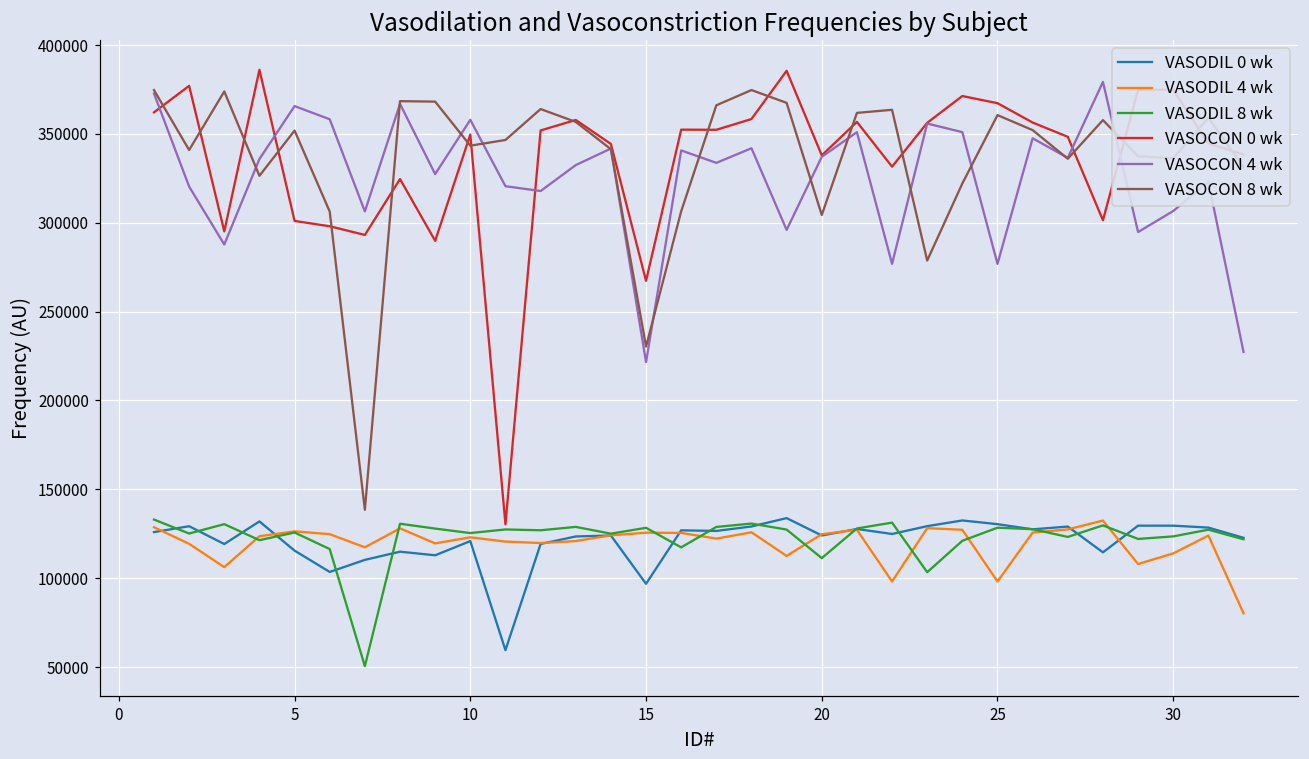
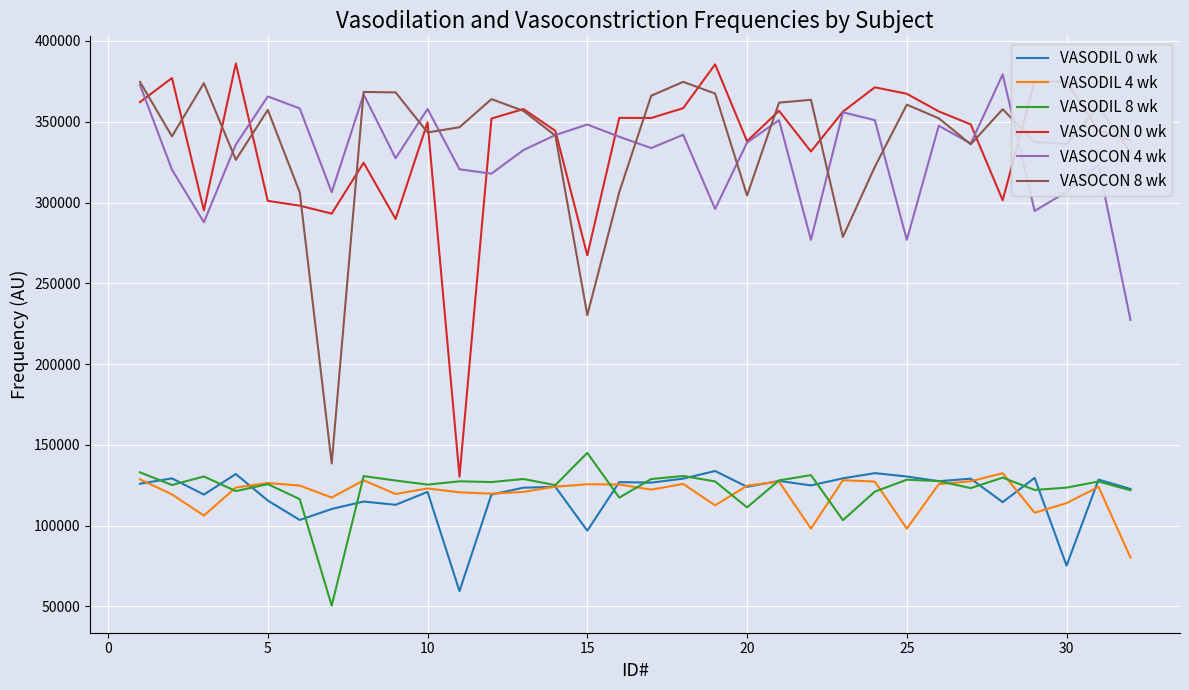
VASOCON 8 wk, 5: 352000 -> 357000
VASODIL 8 wk, 15: 128000 -> 145000
VASOCON 4 wk, 15: 222000 -> 348000
VASODIL 0 wk, 30: 130000 -> 75000
